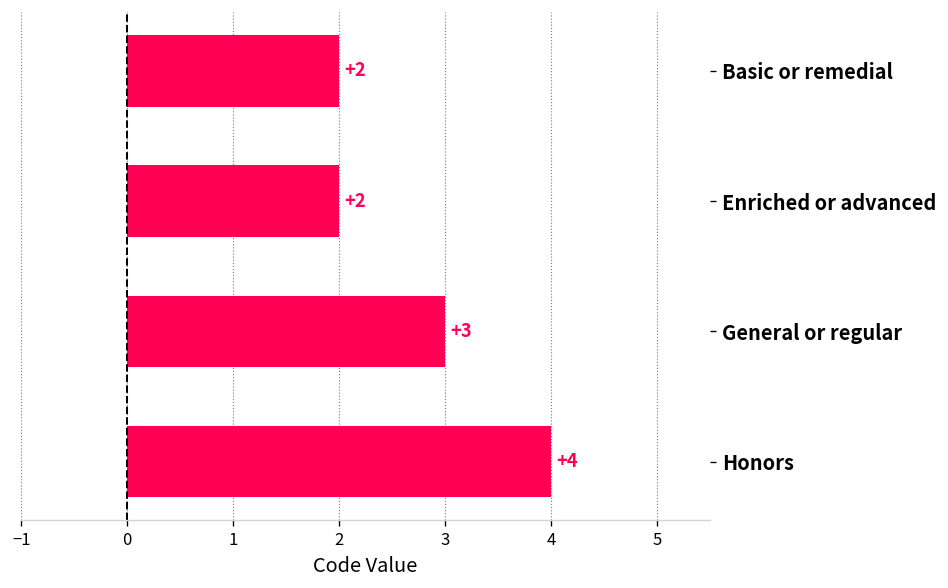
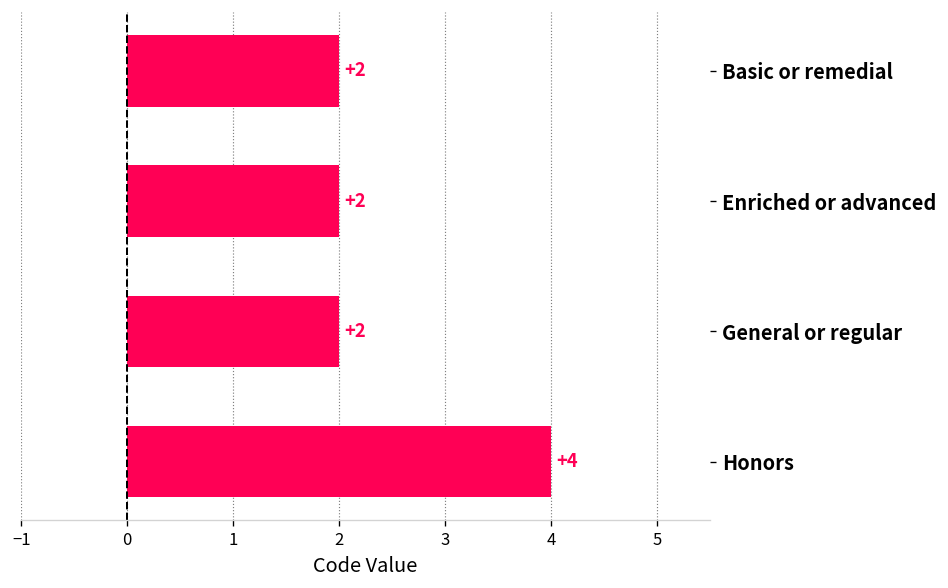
General or regular: +3 -> +2
